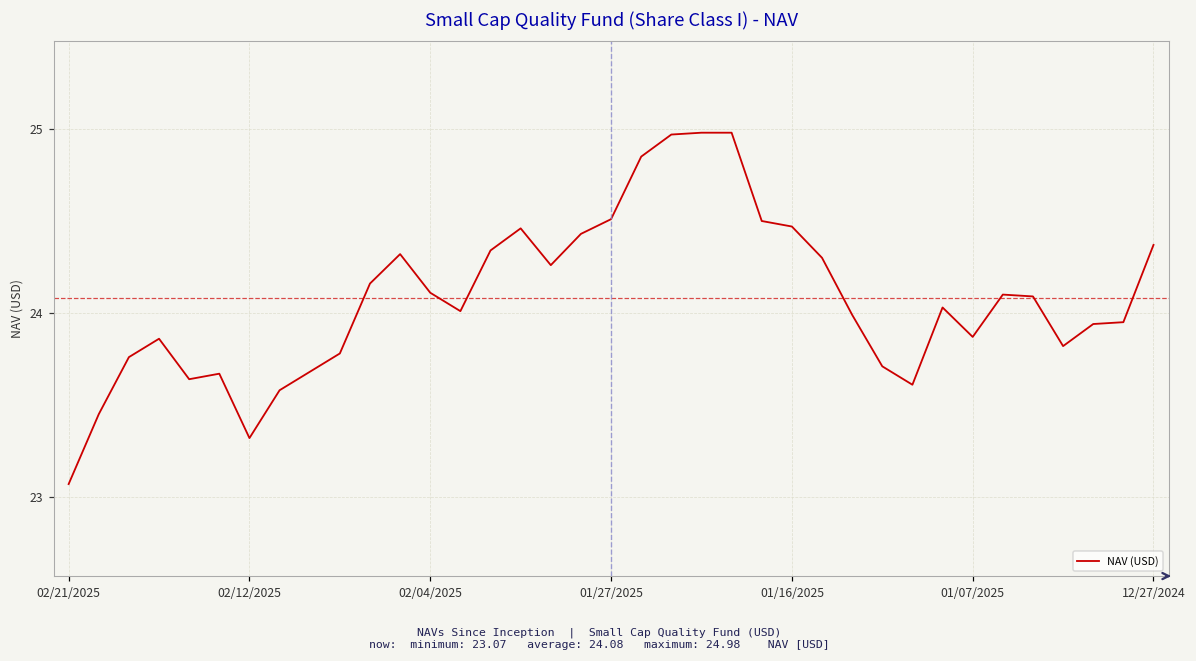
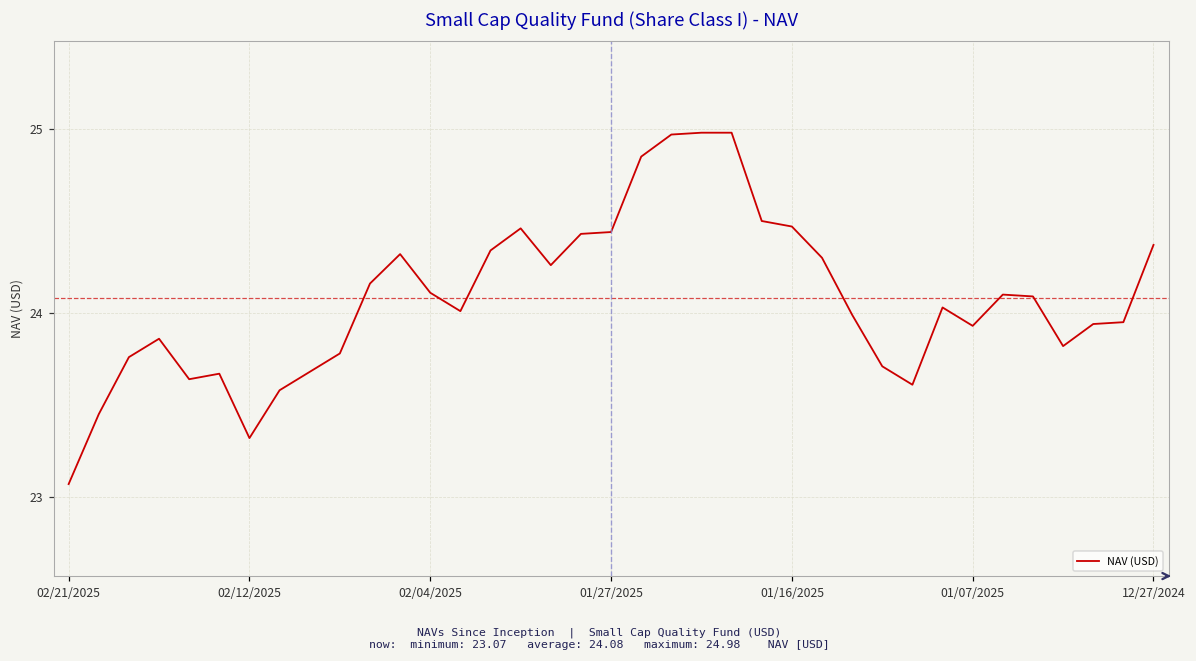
01/27/2025: 24.51 -> 24.44
01/07/2025: 23.87 -> 23.93
